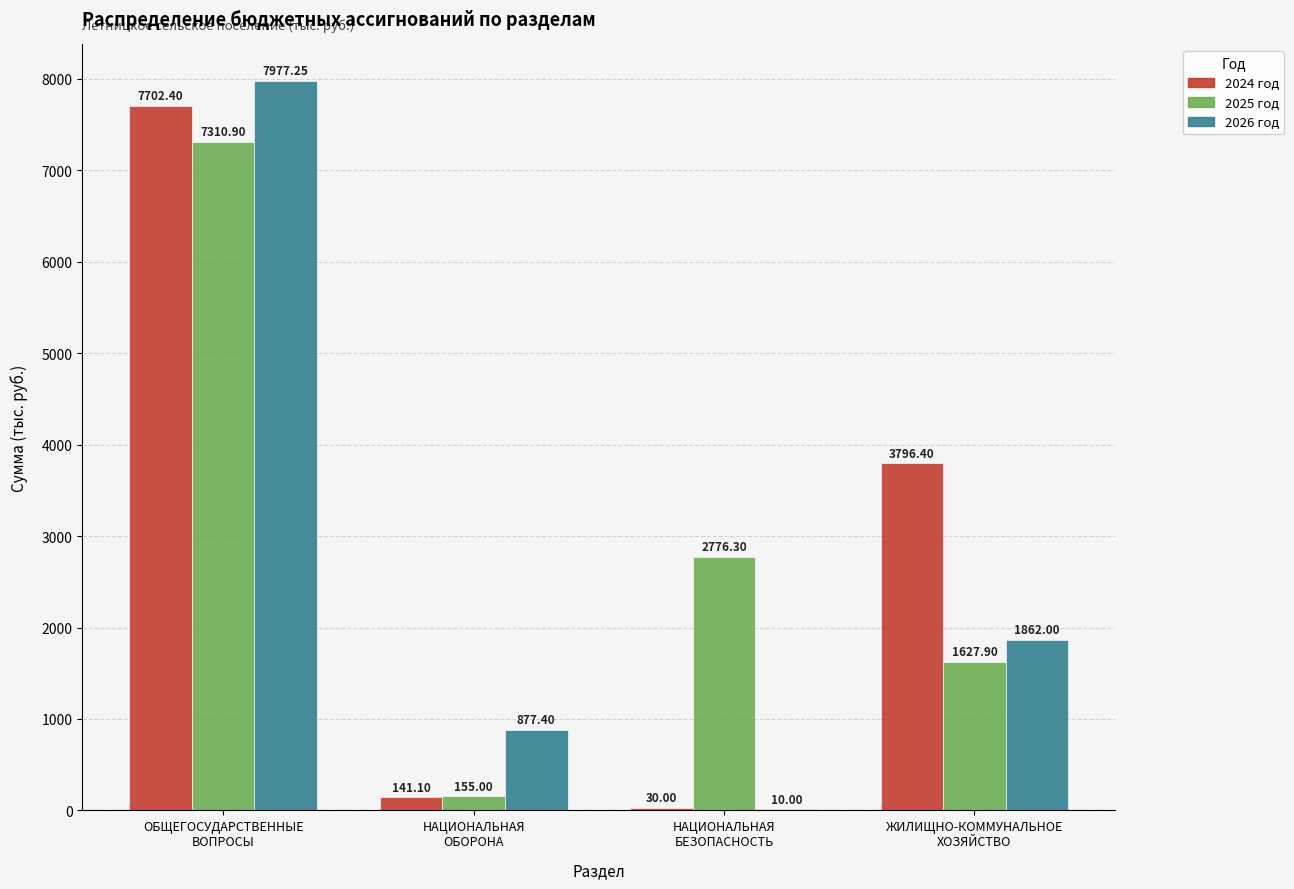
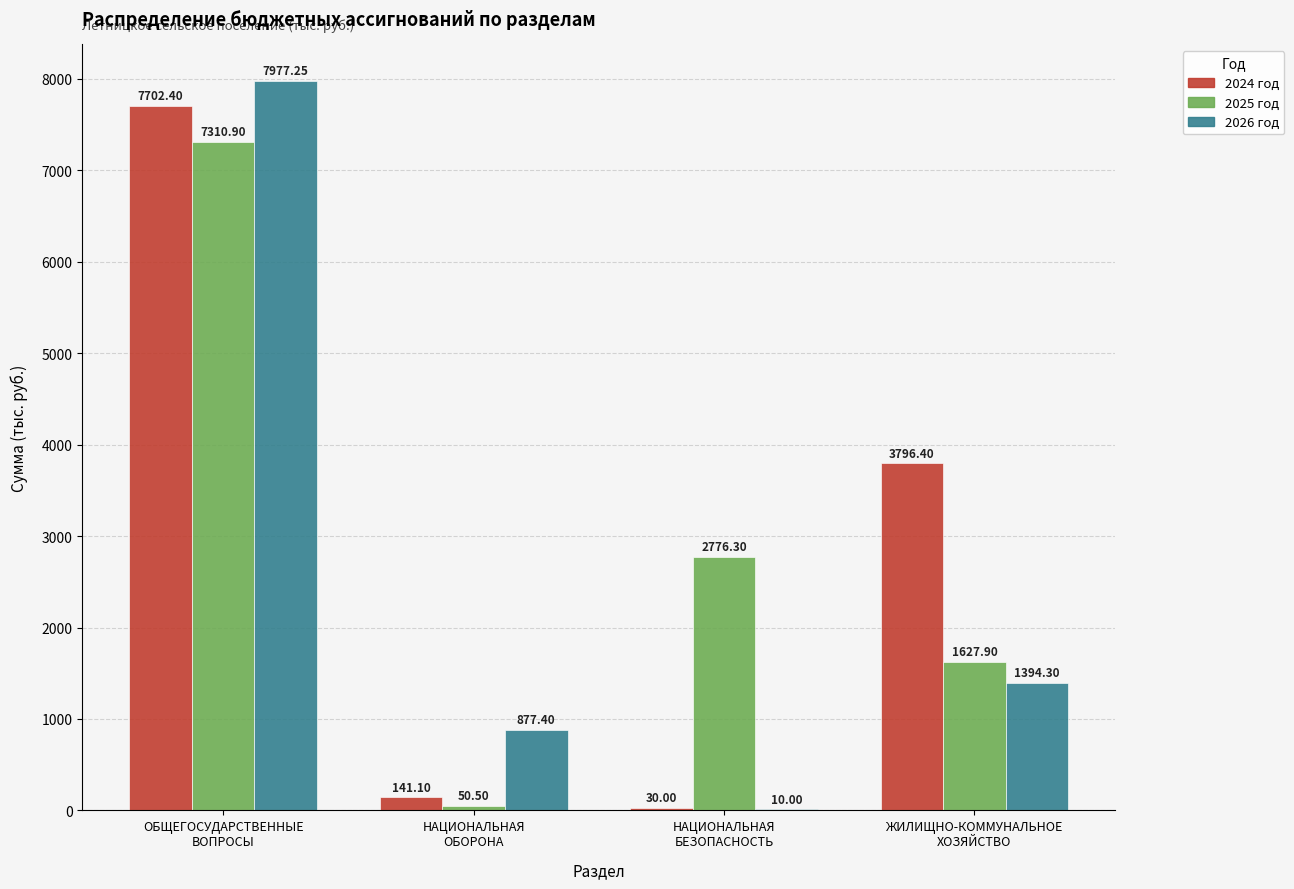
2025 год, НАЦИОНАЛЬНАЯ ОБОРОНА: 155.00 -> 50.50
2026 год, ЖИЛИЩНО-КОММУНАЛЬНОЕ ХОЗЯЙСТВО: 1862.00 -> 1394.30
